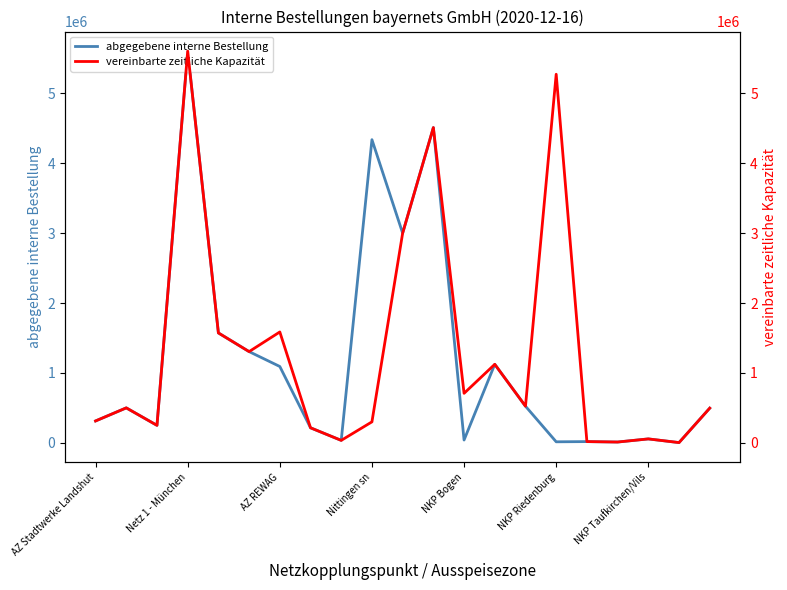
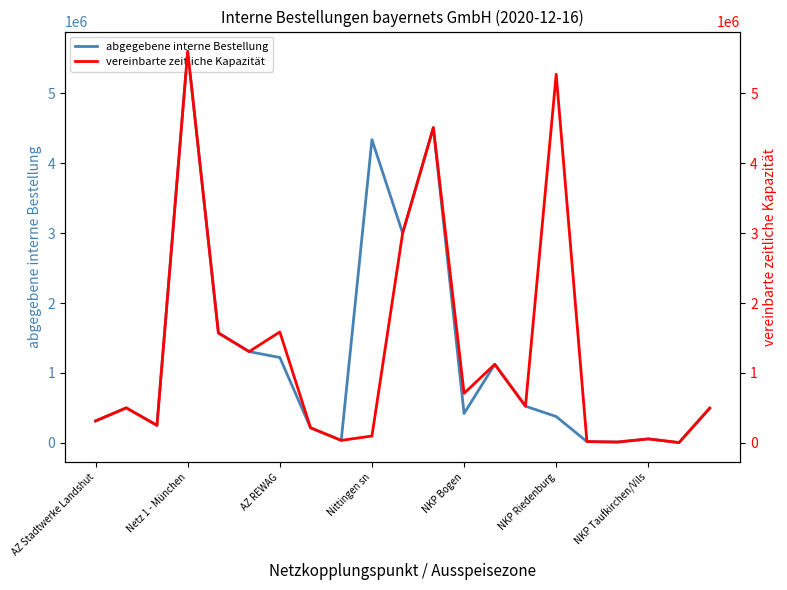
abgegebene interne Bestellung, AZ REWAG: 1100000 -> 1200000
abgegebene interne Bestellung, NKP Bogen: 0 -> 400000
abgegebene interne Bestellung, NKP Riedenburg: 0 -> 400000
vereinbarte zeitliche Kapazität, Nittingen sn: 300000 -> 100000
